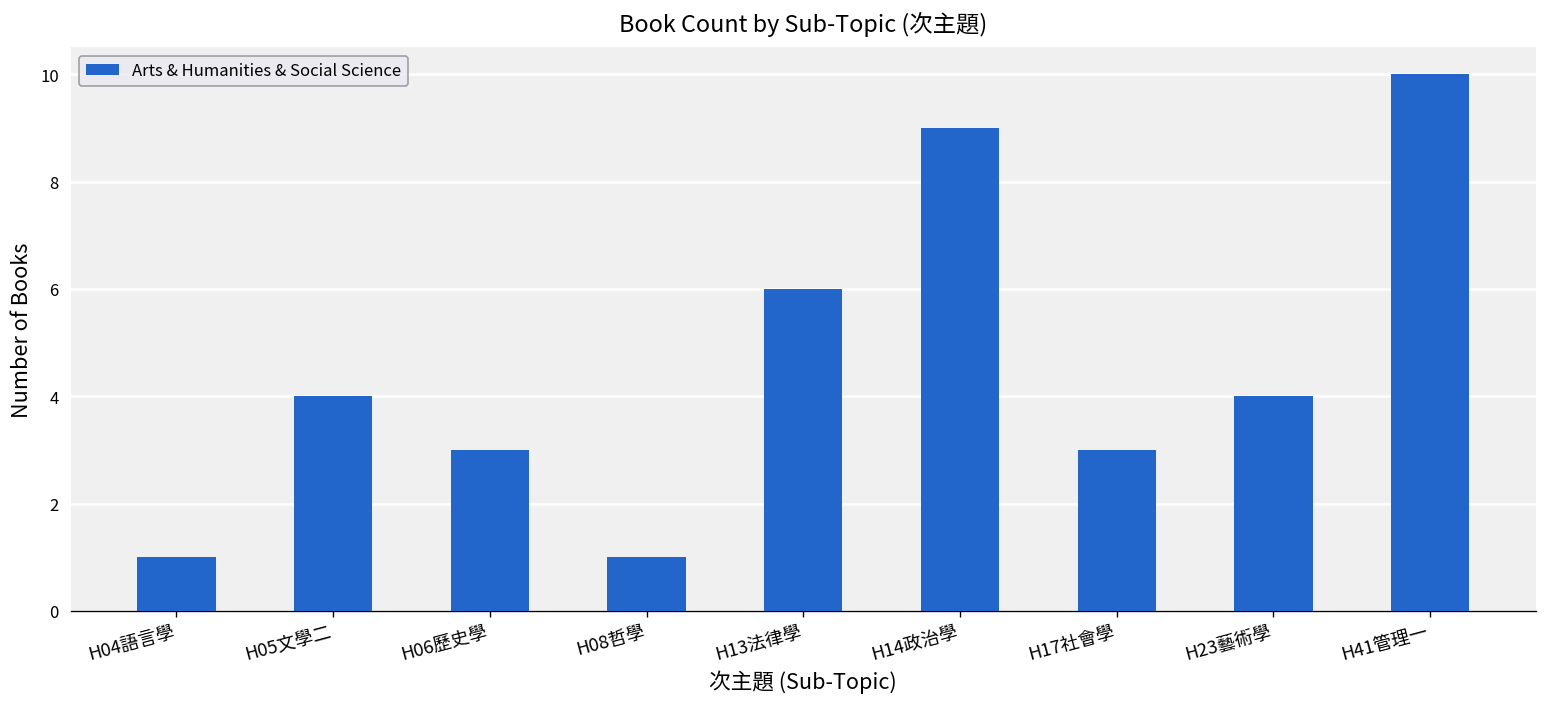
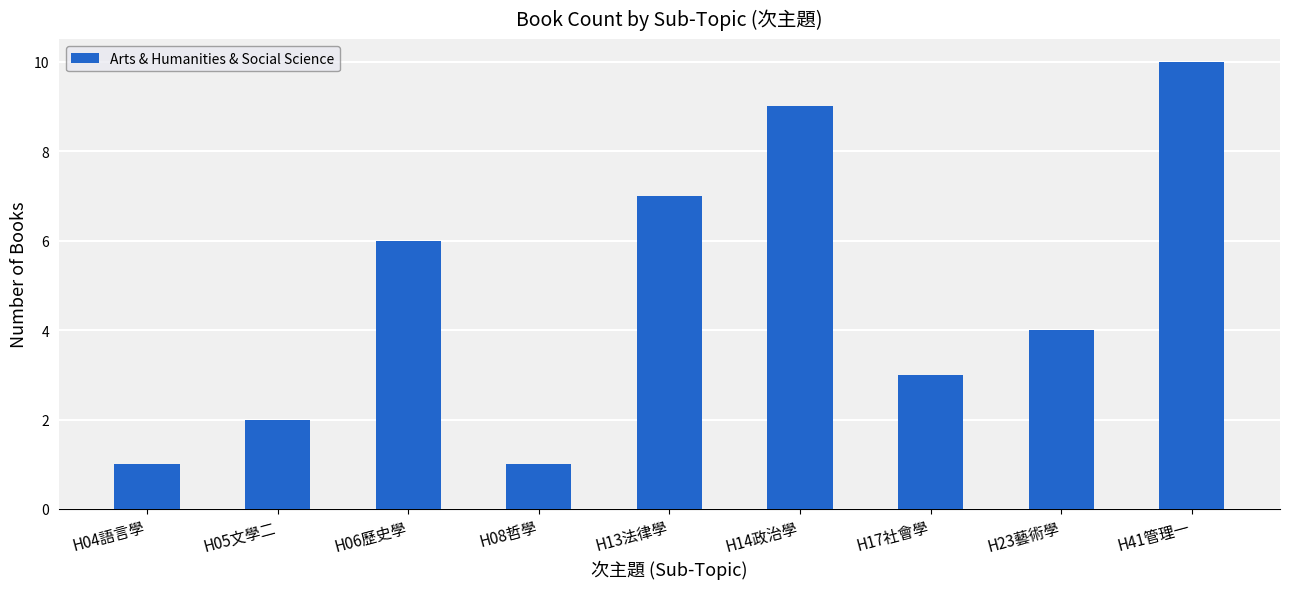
H05文學二: 4 -> 2
H06歷史學: 3 -> 6
H13法律學: 6 -> 7
